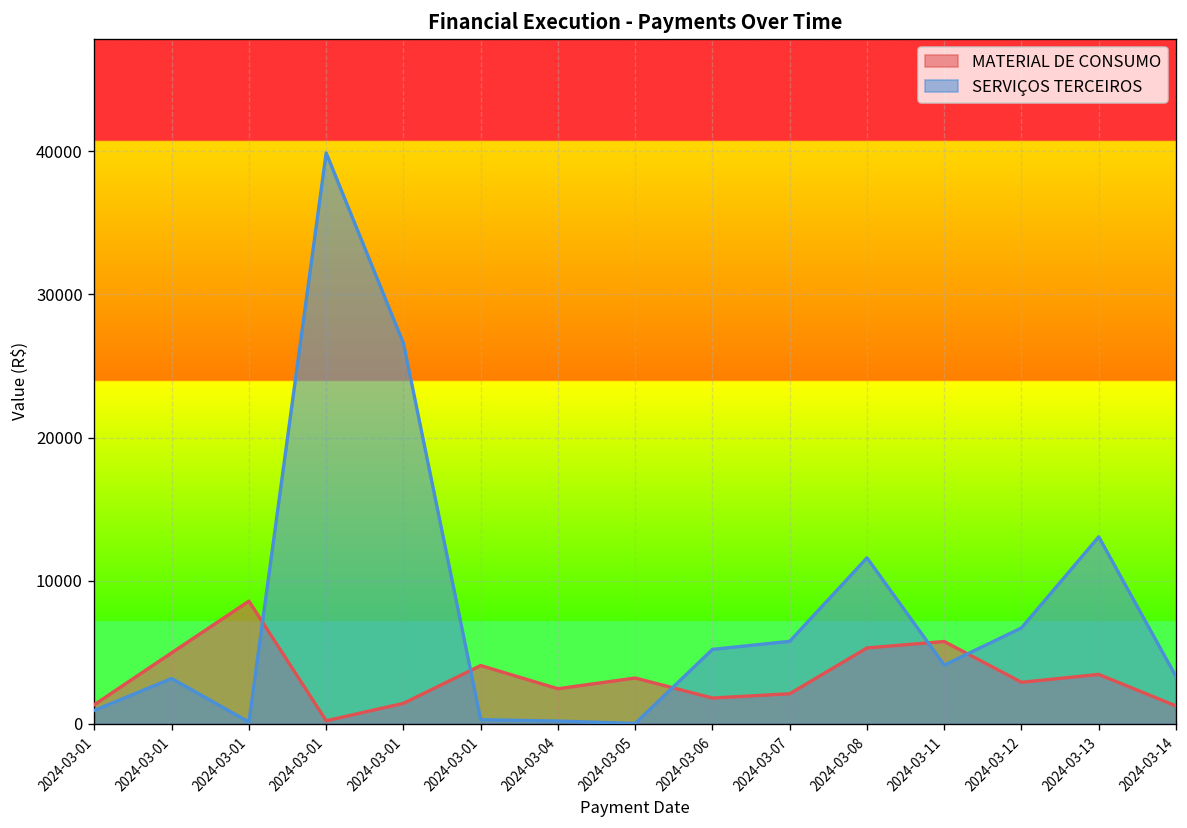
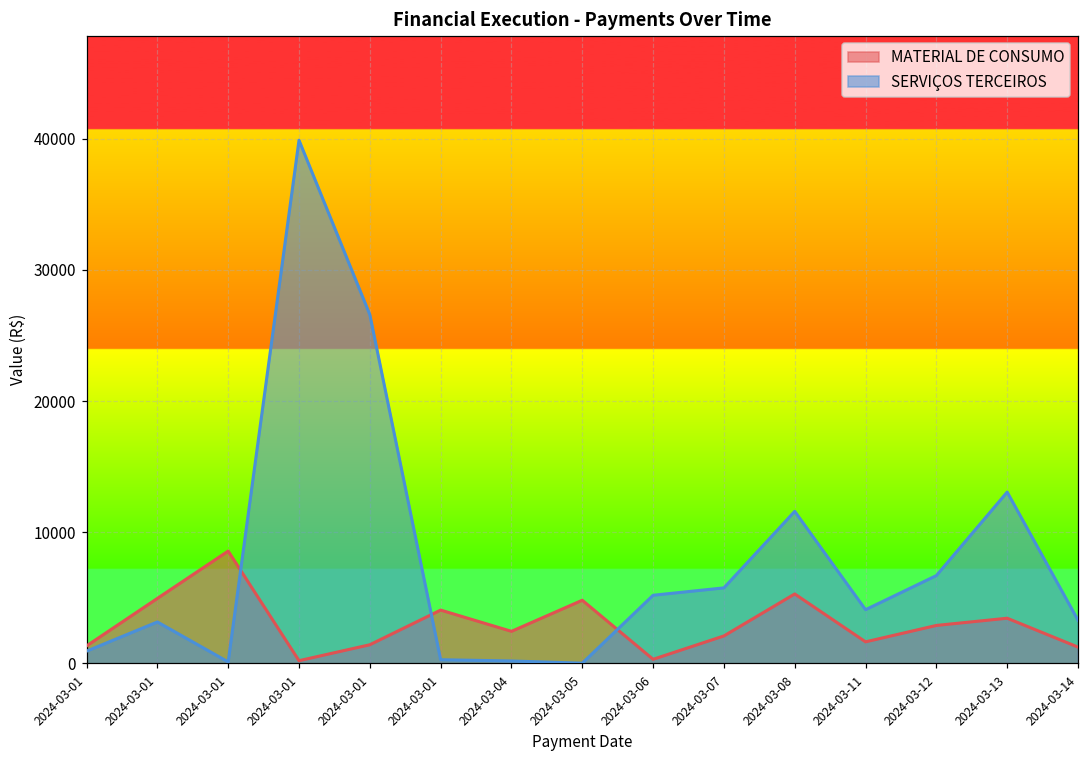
MATERIAL DE CONSUMO, 2024-03-05: 3200 -> 4800
MATERIAL DE CONSUMO, 2024-03-06: 1800 -> 300
MATERIAL DE CONSUMO, 2024-03-11: 5800 -> 1700
